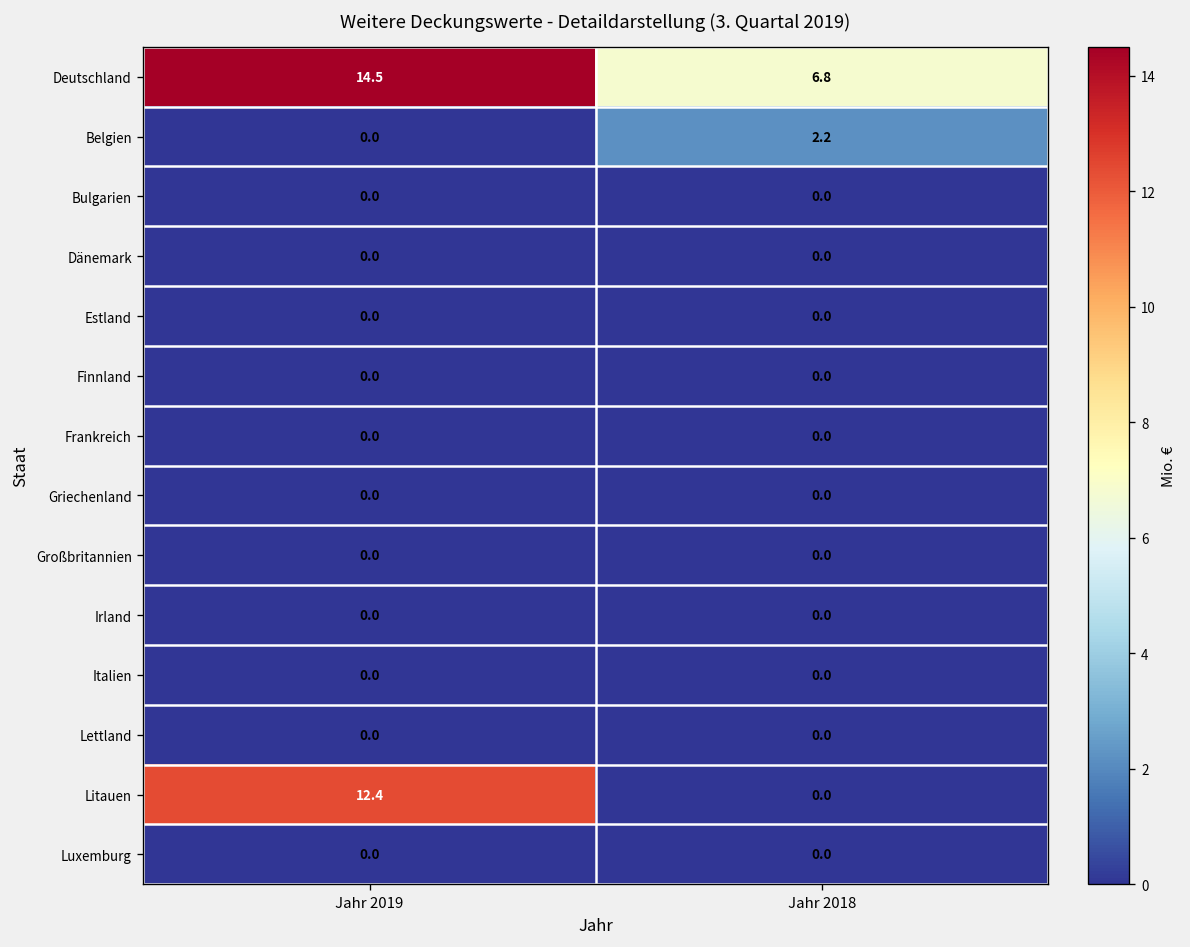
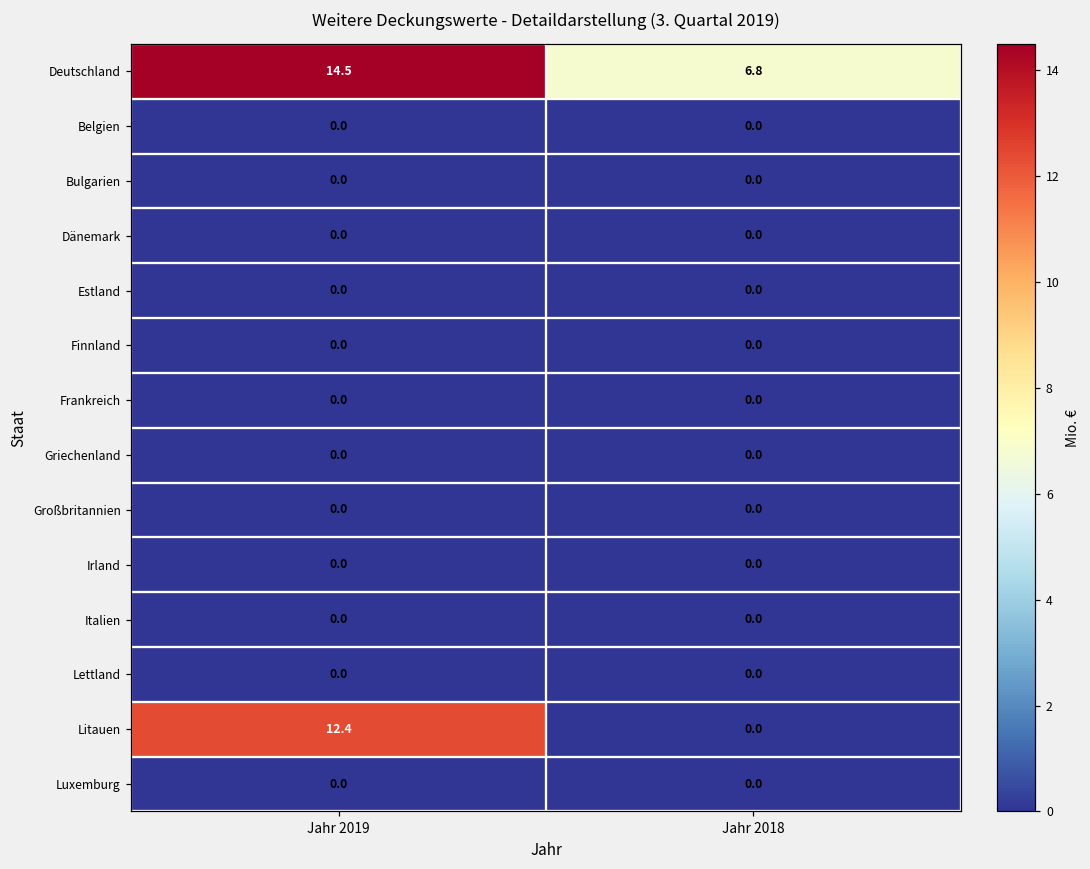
Belgien, Jahr 2018: 2.2 -> 0.0
